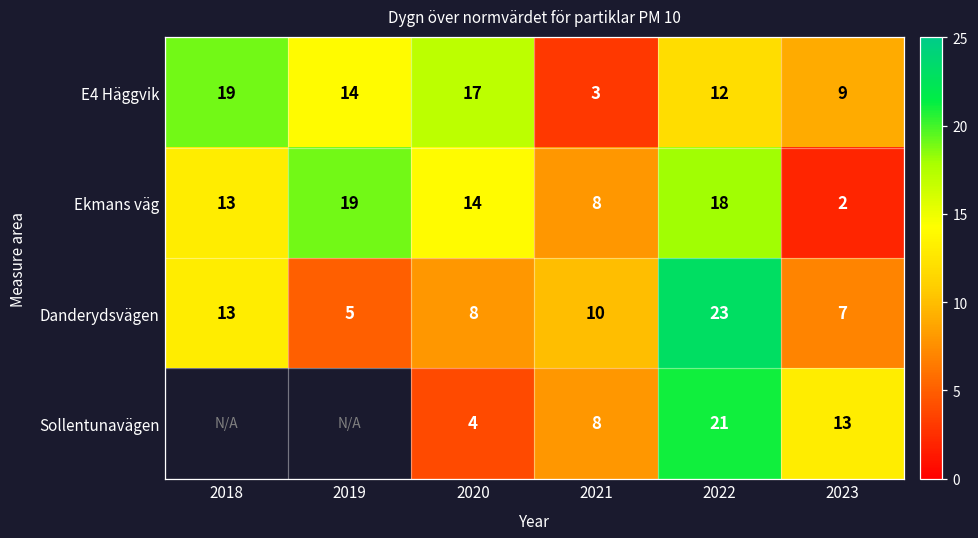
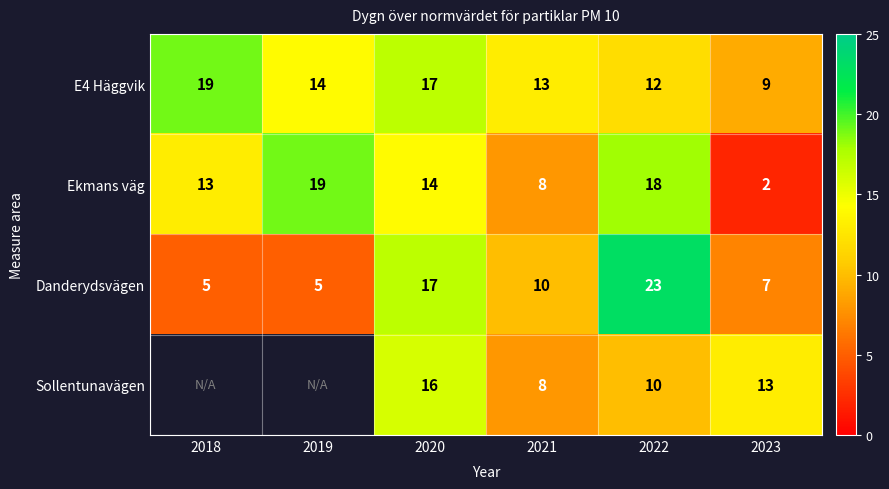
E4 Häggvik, 2021: 3 -> 13
Danderydsvägen, 2018: 13 -> 5
Danderydsvägen, 2020: 8 -> 17
Sollentunavägen, 2020: 4 -> 16
Sollentunavägen, 2022: 21 -> 10
